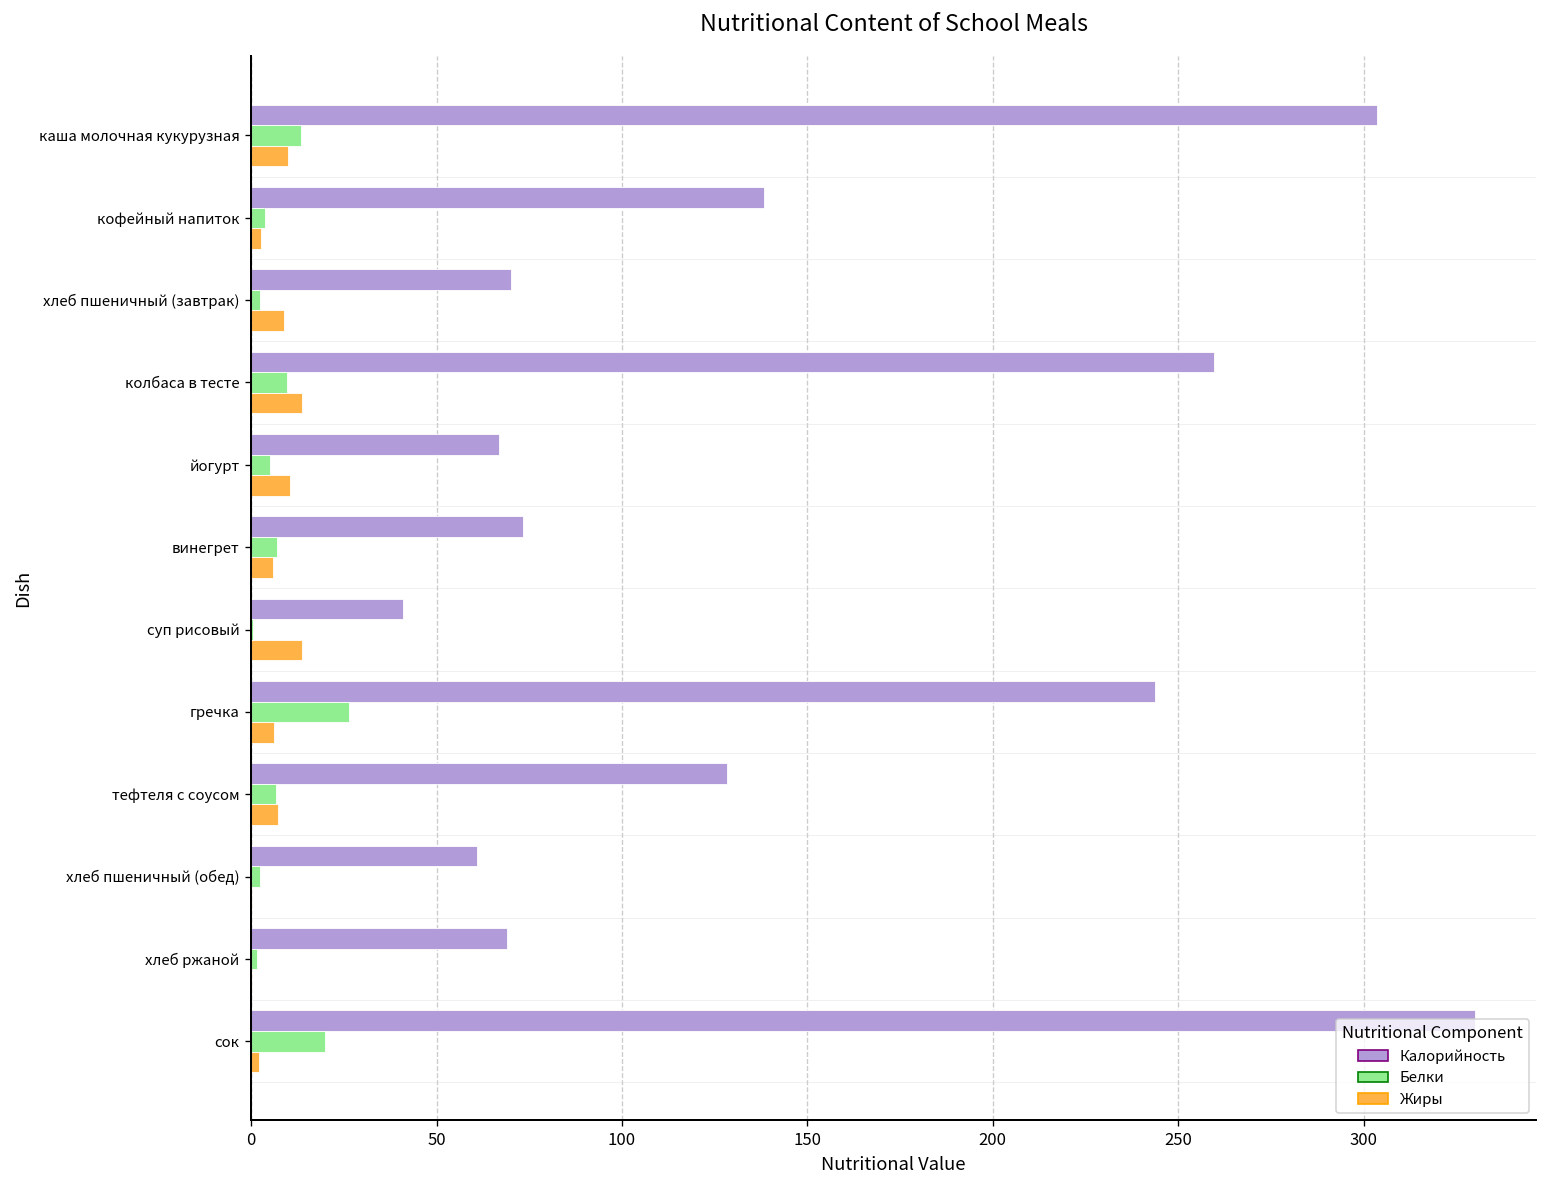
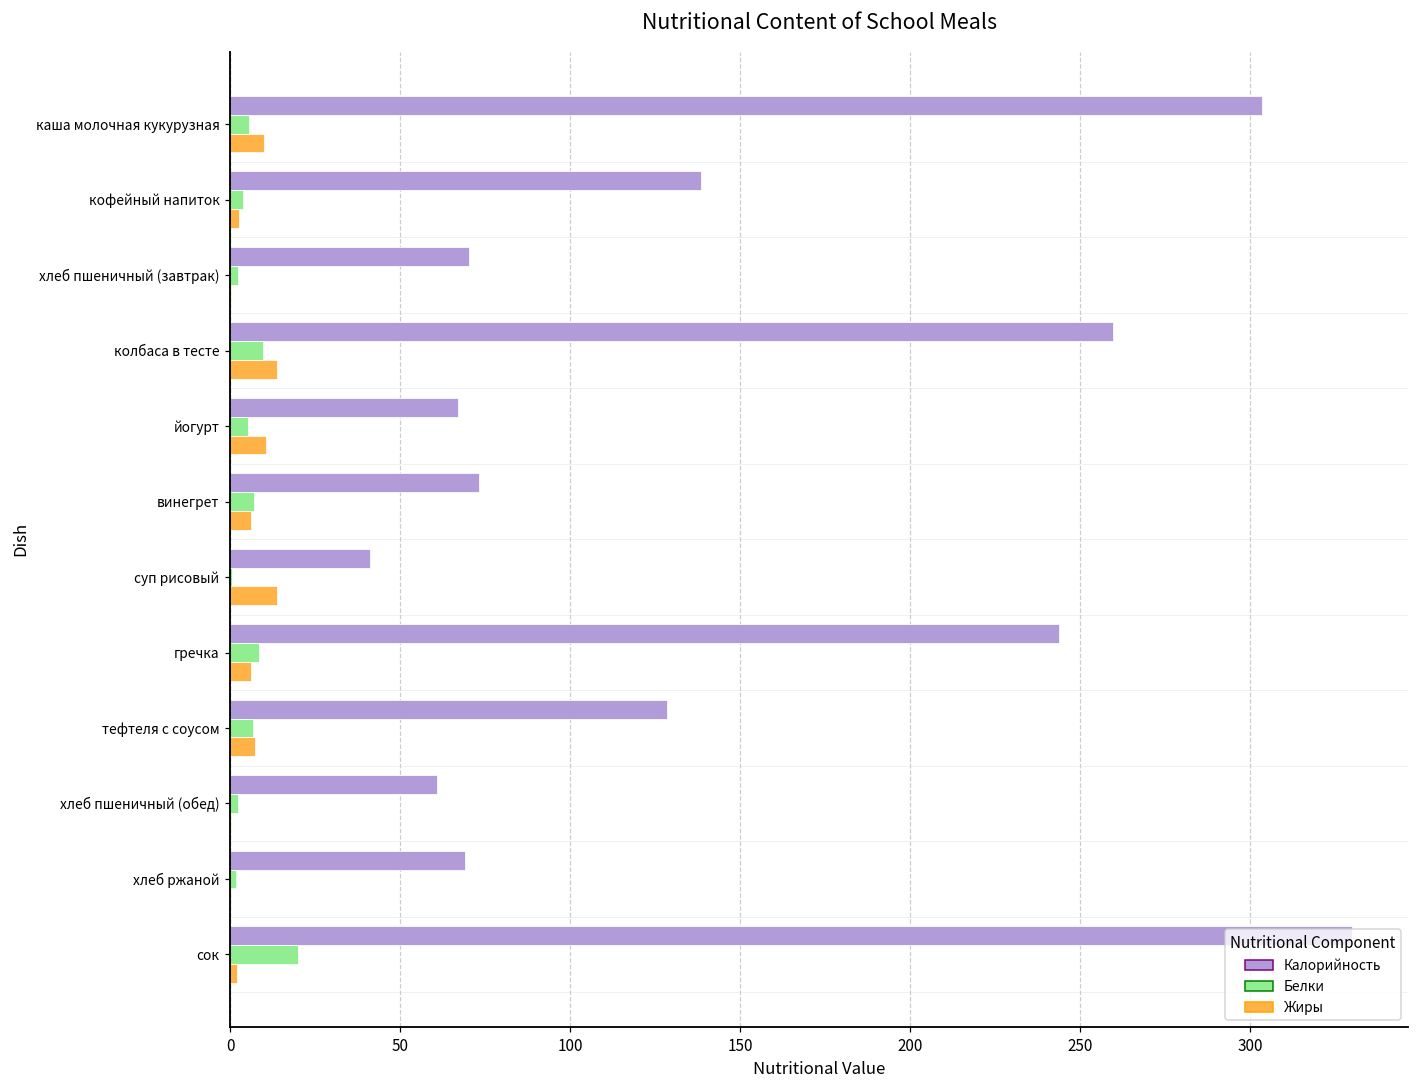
Белки, каша молочная кукурузная: 13 -> 5
Жиры, хлеб пшеничный (завтрак): 9 -> 0
Белки, гречка: 27 -> 9
